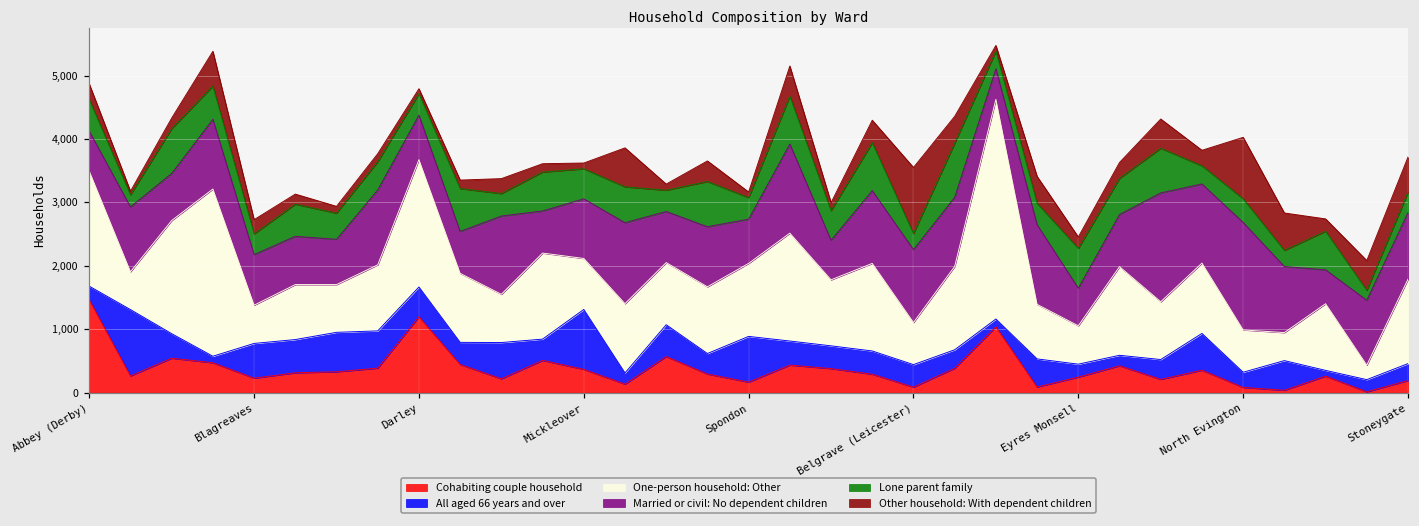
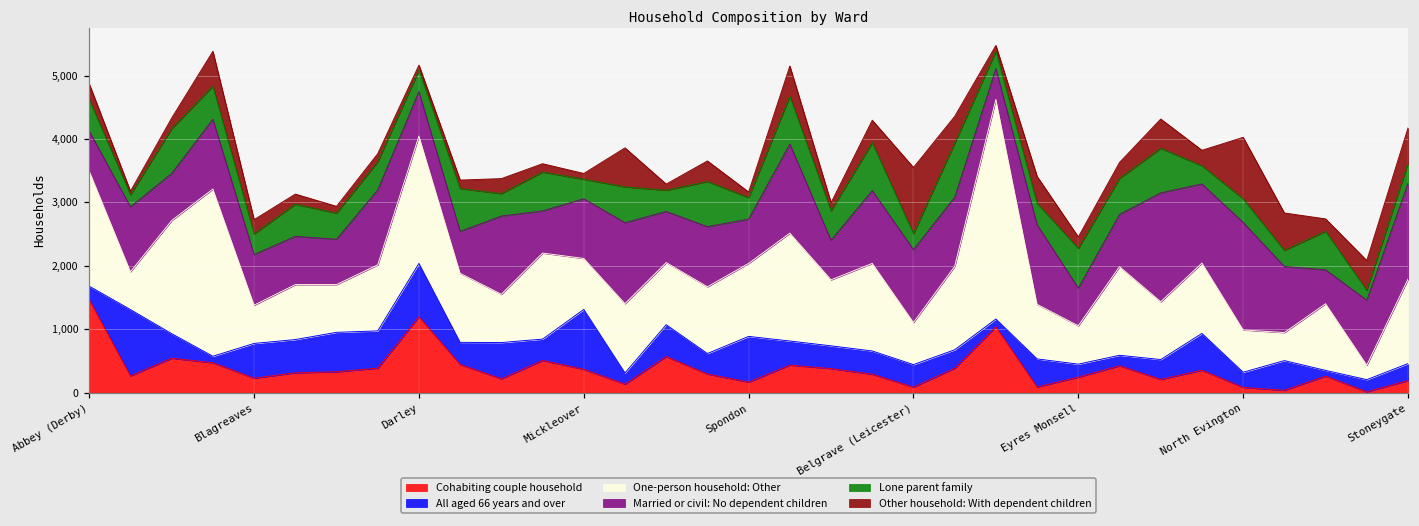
All aged 66 years and over, Darley: 500 -> 800
Lone parent family, Mickleover: 500 -> 300
Married or civil: No dependent children, Stoneygate: 1,100 -> 1,500
